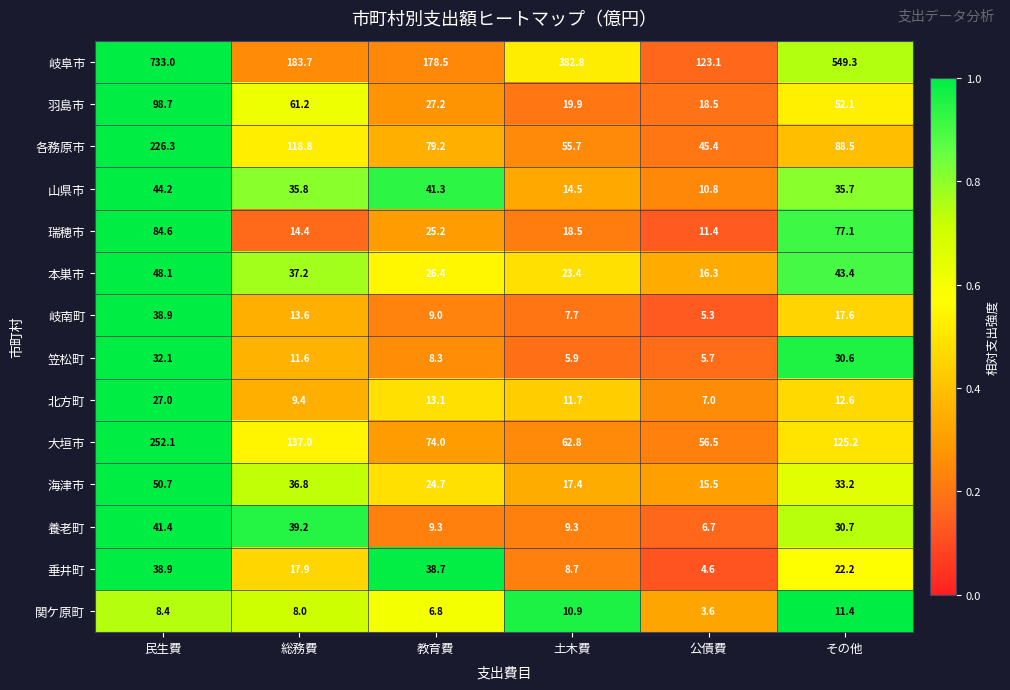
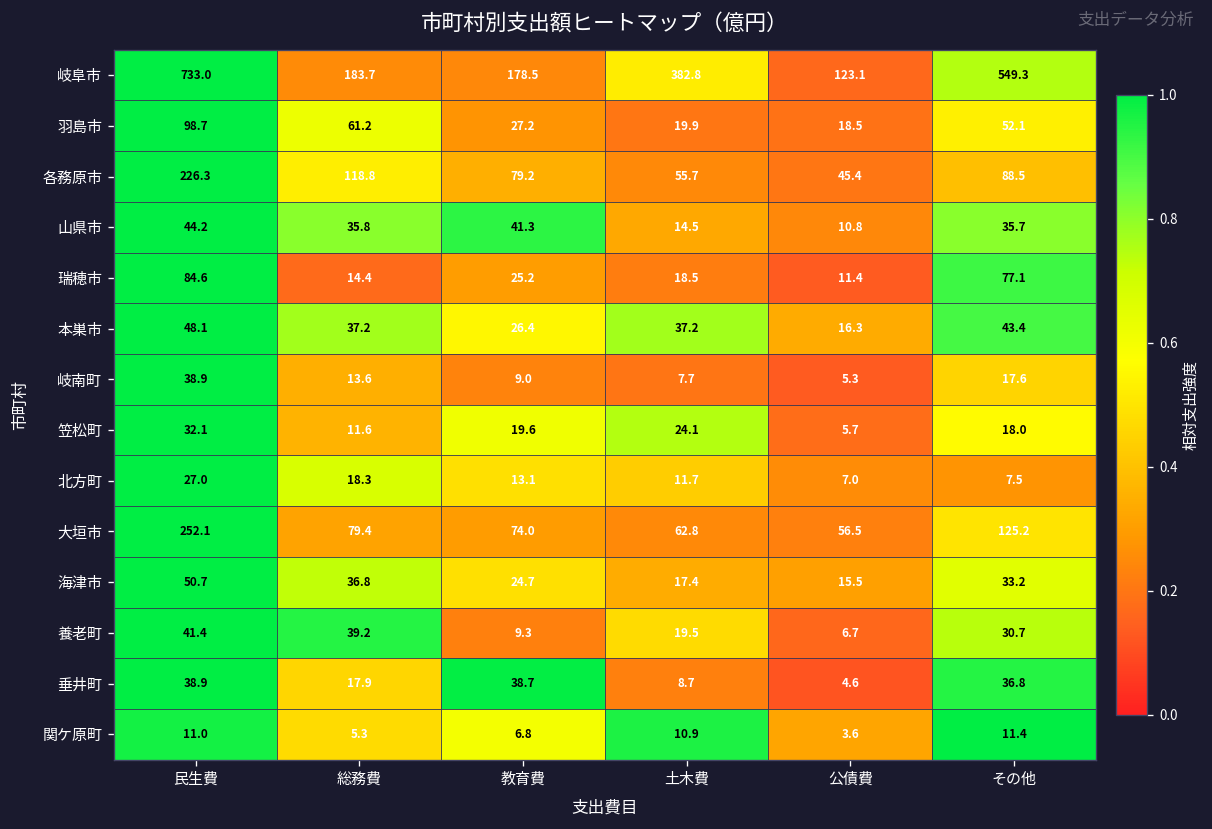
本巣市, 土木費: 23.4 -> 37.2
笠松町, 教育費: 8.3 -> 19.6
笠松町, 土木費: 5.9 -> 24.1
笠松町, その他: 30.6 -> 18.0
北方町, 総務費: 9.4 -> 18.3
北方町, その他: 12.6 -> 7.5
大垣市, 総務費: 137.0 -> 79.4
養老町, 土木費: 9.3 -> 19.5
垂井町, その他: 22.2 -> 36.8
関ケ原町, 民生費: 8.4 -> 11.0
関ケ原町, 総務費: 8.0 -> 5.3
